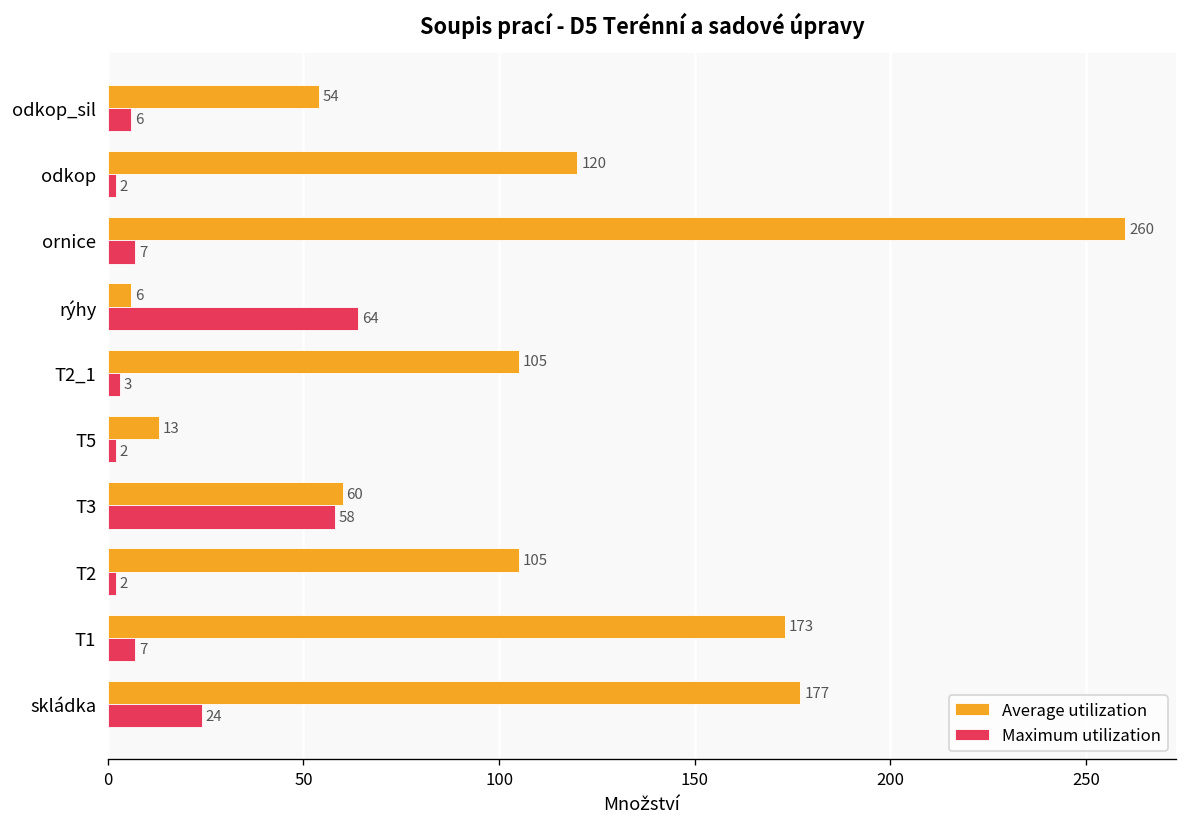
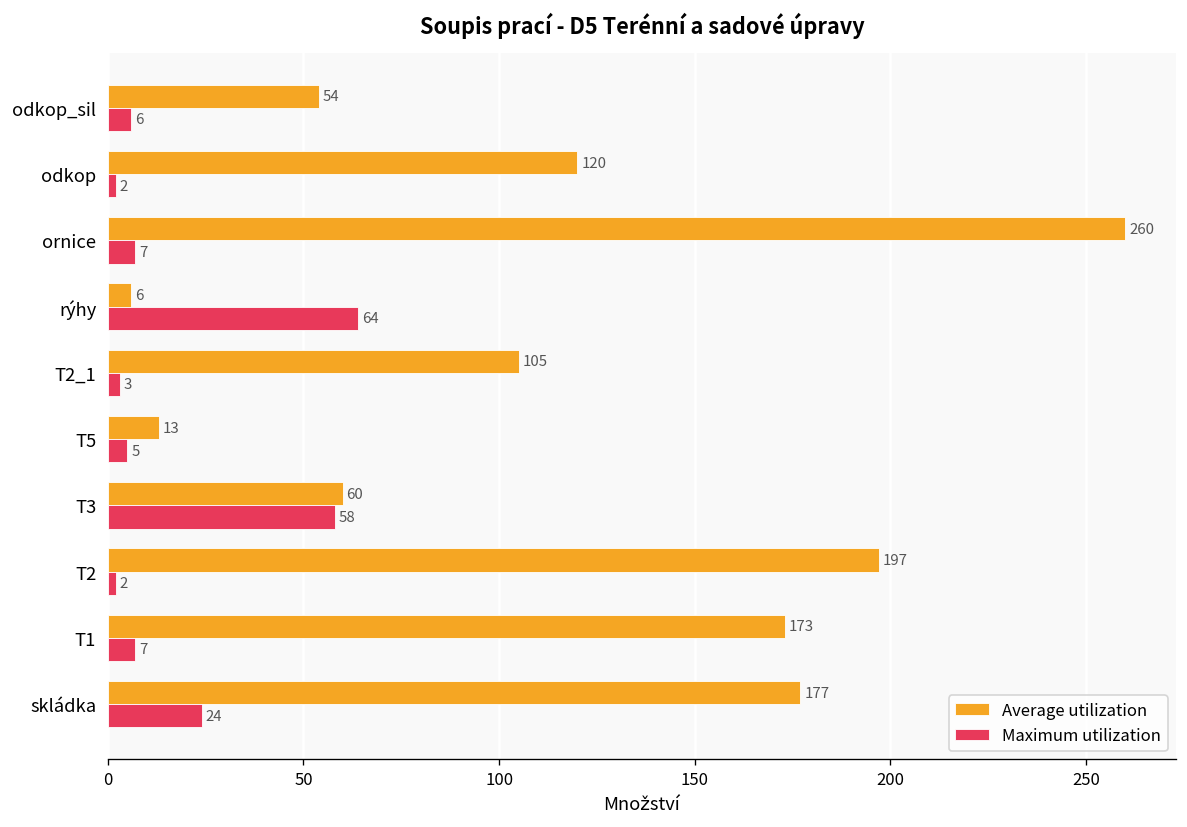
Maximum utilization, T5: 2 -> 5
Average utilization, T2: 105 -> 197
